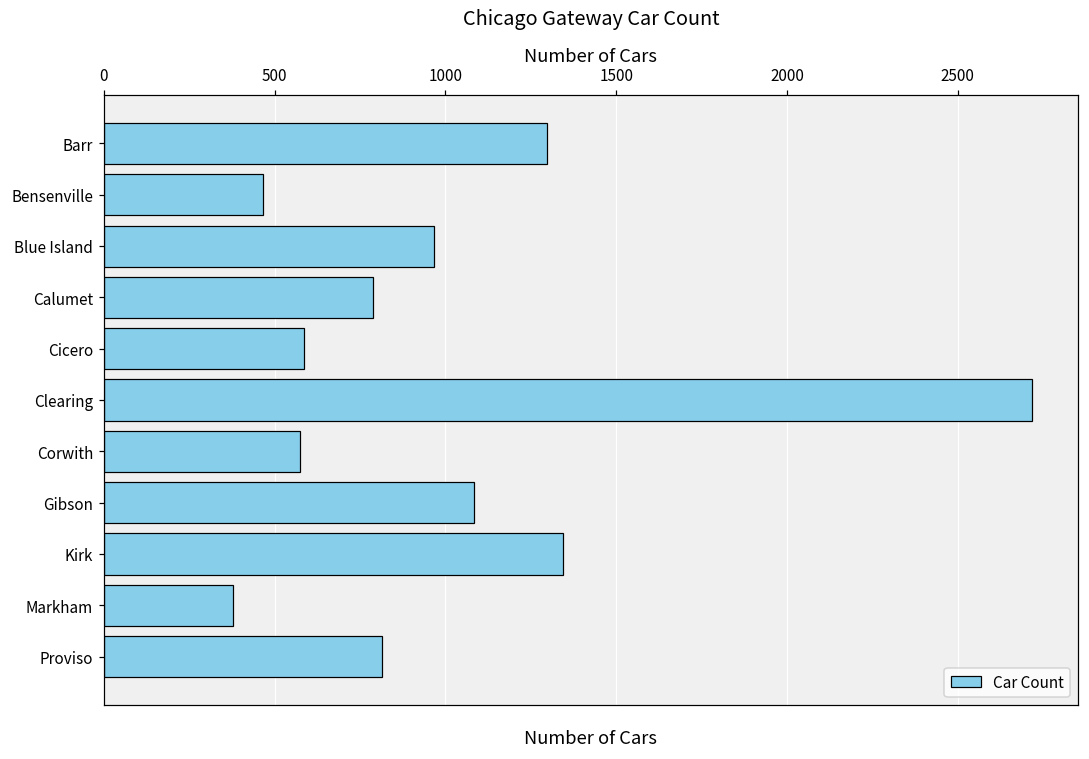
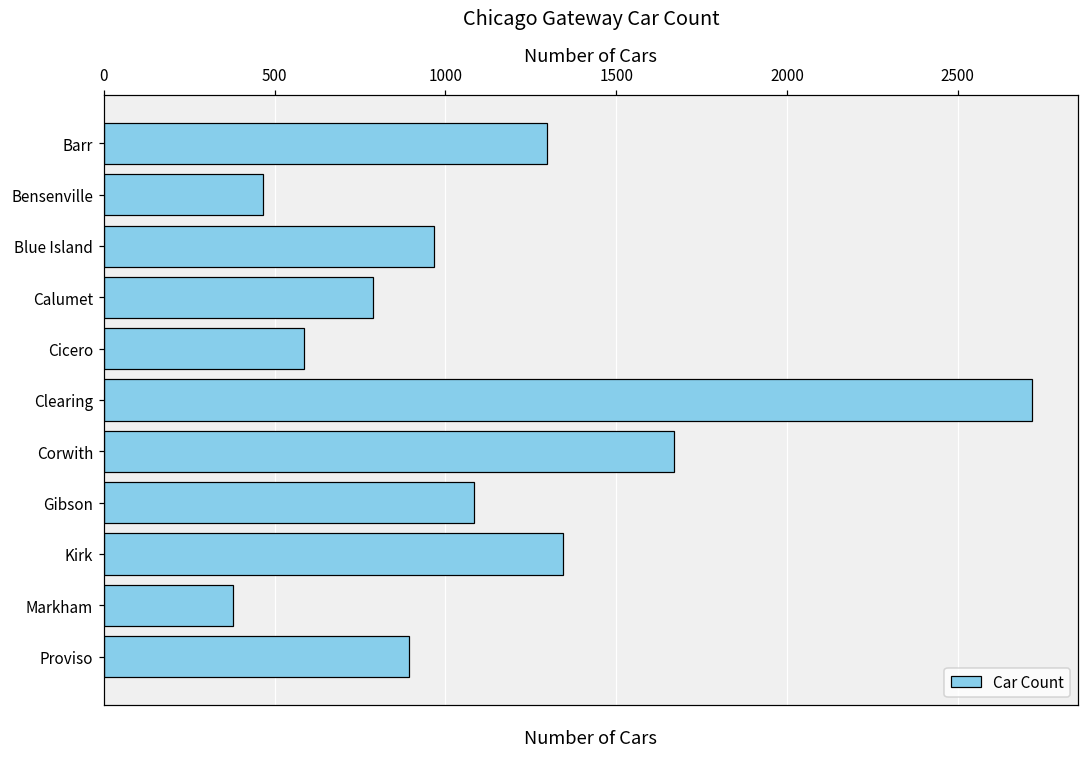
Corwith: 580 -> 1670
Proviso: 820 -> 890
